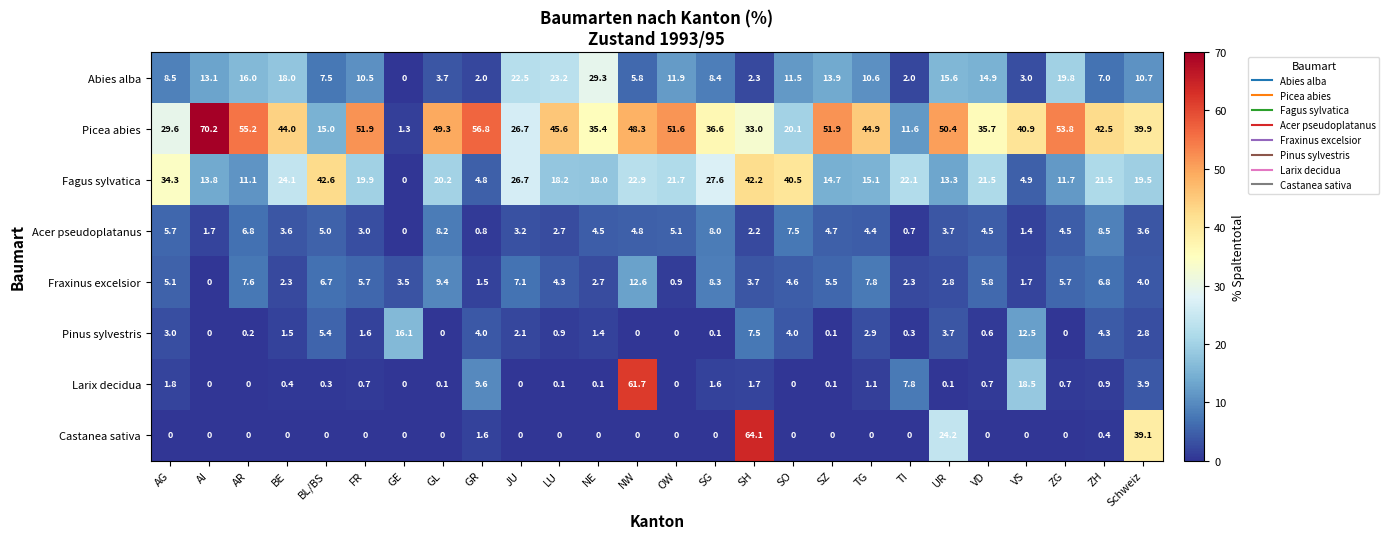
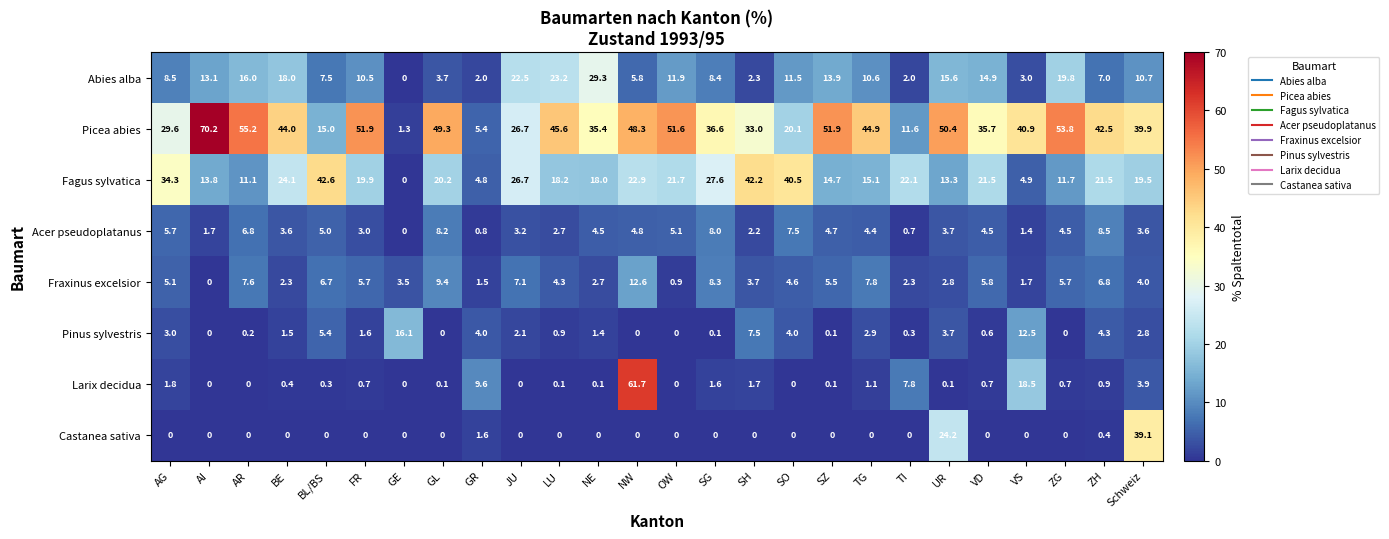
Picea abies, GR: 56.8 -> 5.4
Castanea sativa, SH: 64.1 -> 0
